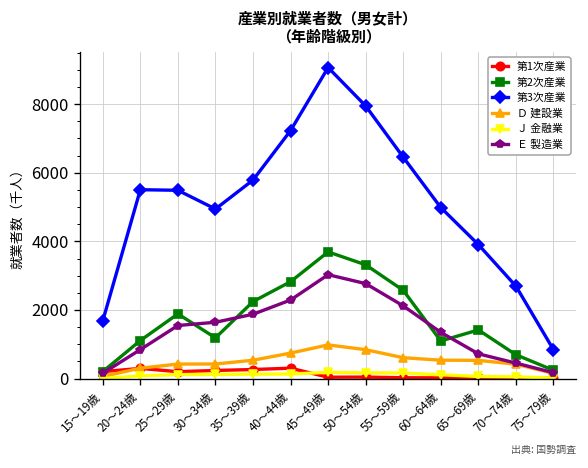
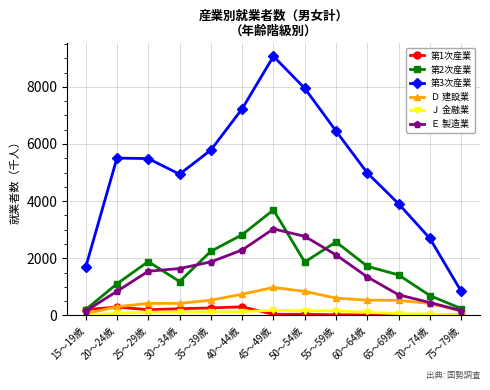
第2次産業, 50～54歳: 3300 -> 1900
第2次産業, 60～64歳: 1100 -> 1700
